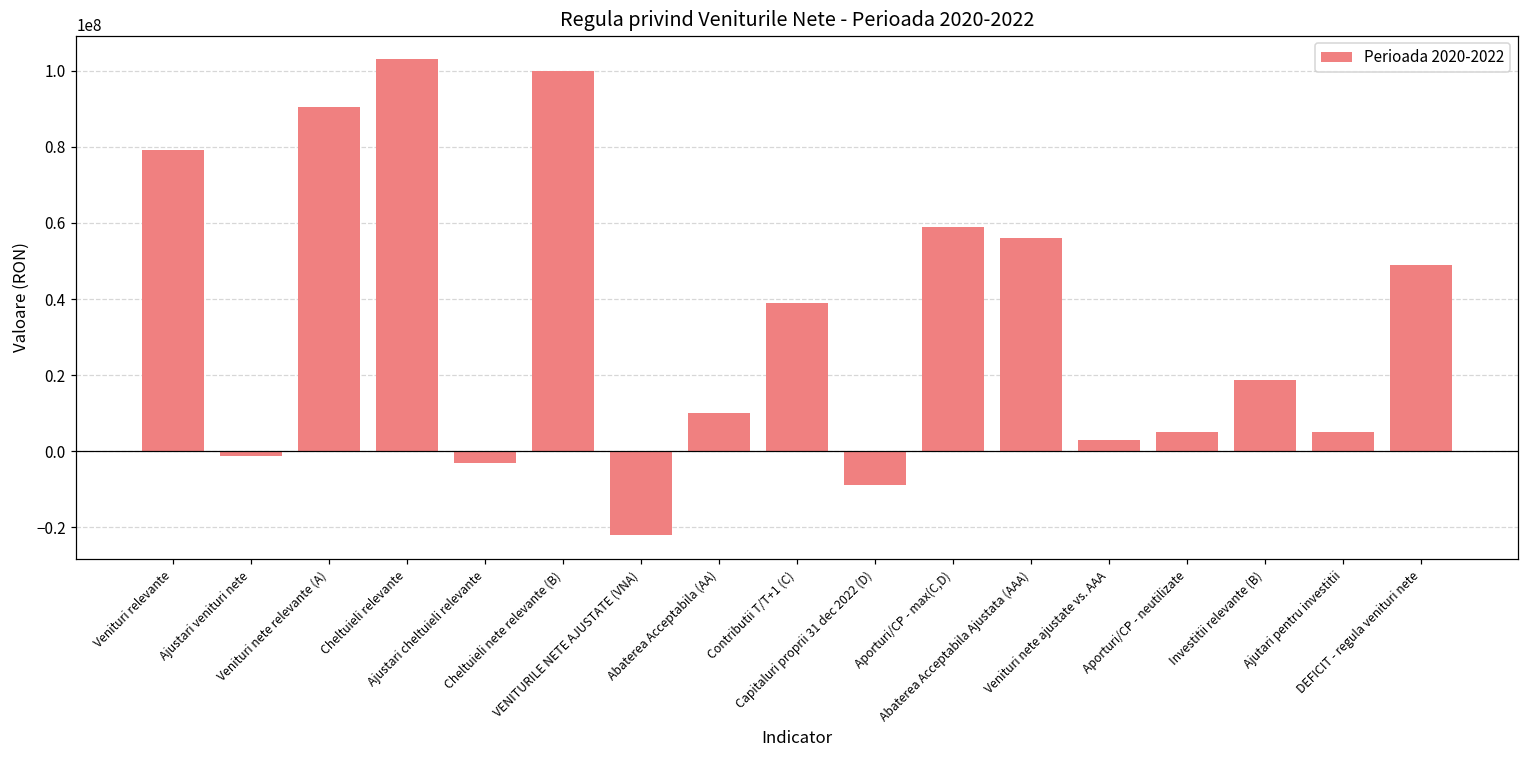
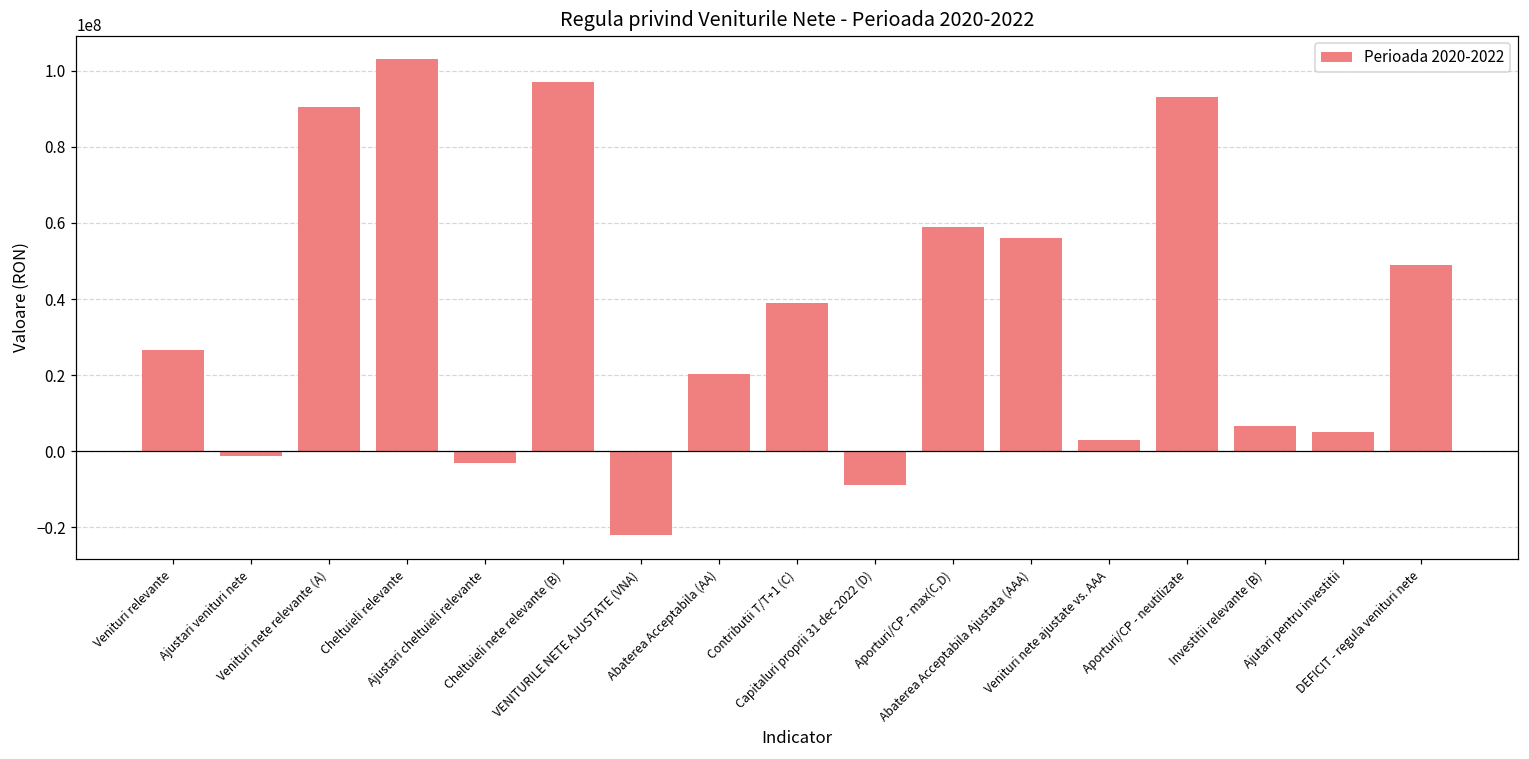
Venituri relevante: 79000000 -> 27000000
Cheltuieli nete relevante (B): 100000000 -> 97000000
Abaterea Acceptabila (AA): 10000000 -> 20000000
Aporturi/CP - neutilizate: 5000000 -> 93000000
Investitii relevante (B): 19000000 -> 7000000
